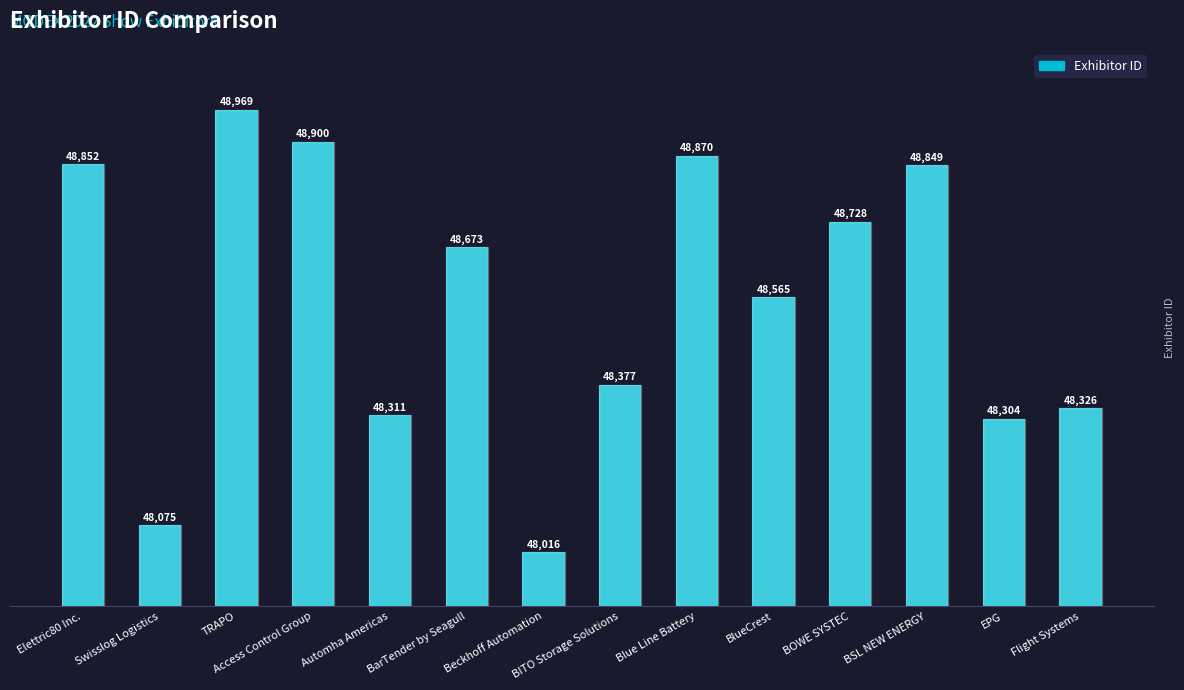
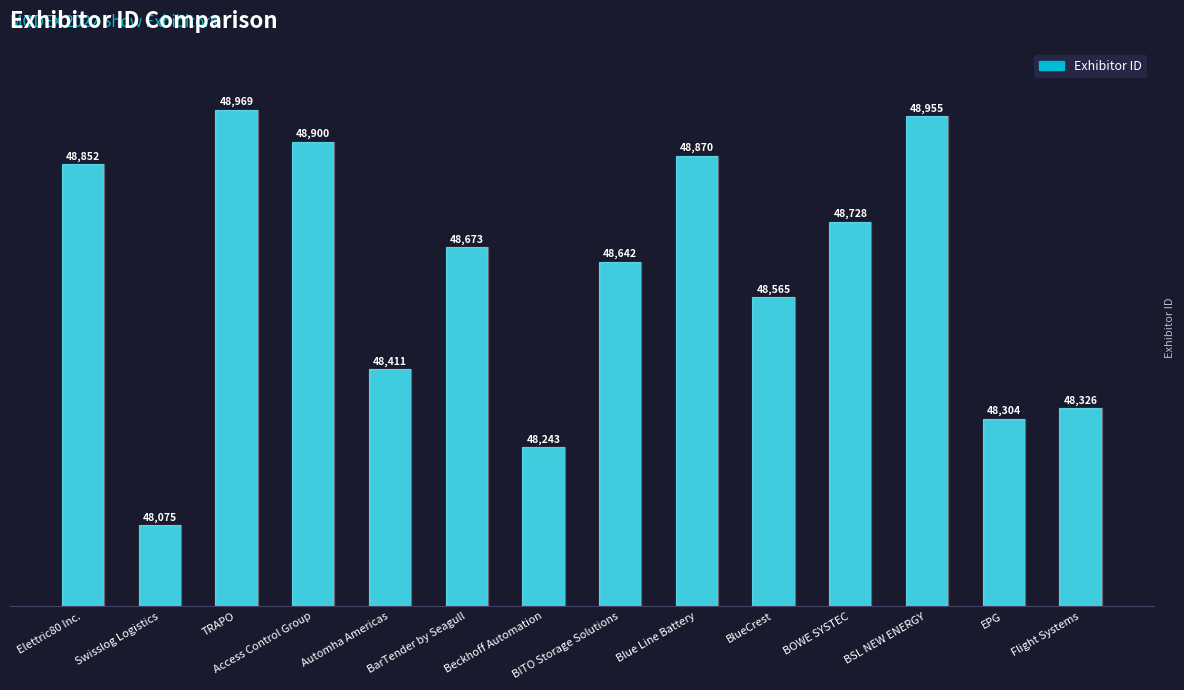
Automha Americas: 48,311 -> 48,411
Beckhoff Automation: 48,016 -> 48,243
BITO Storage Solutions: 48,377 -> 48,642
BSL NEW ENERGY: 48,849 -> 48,955
